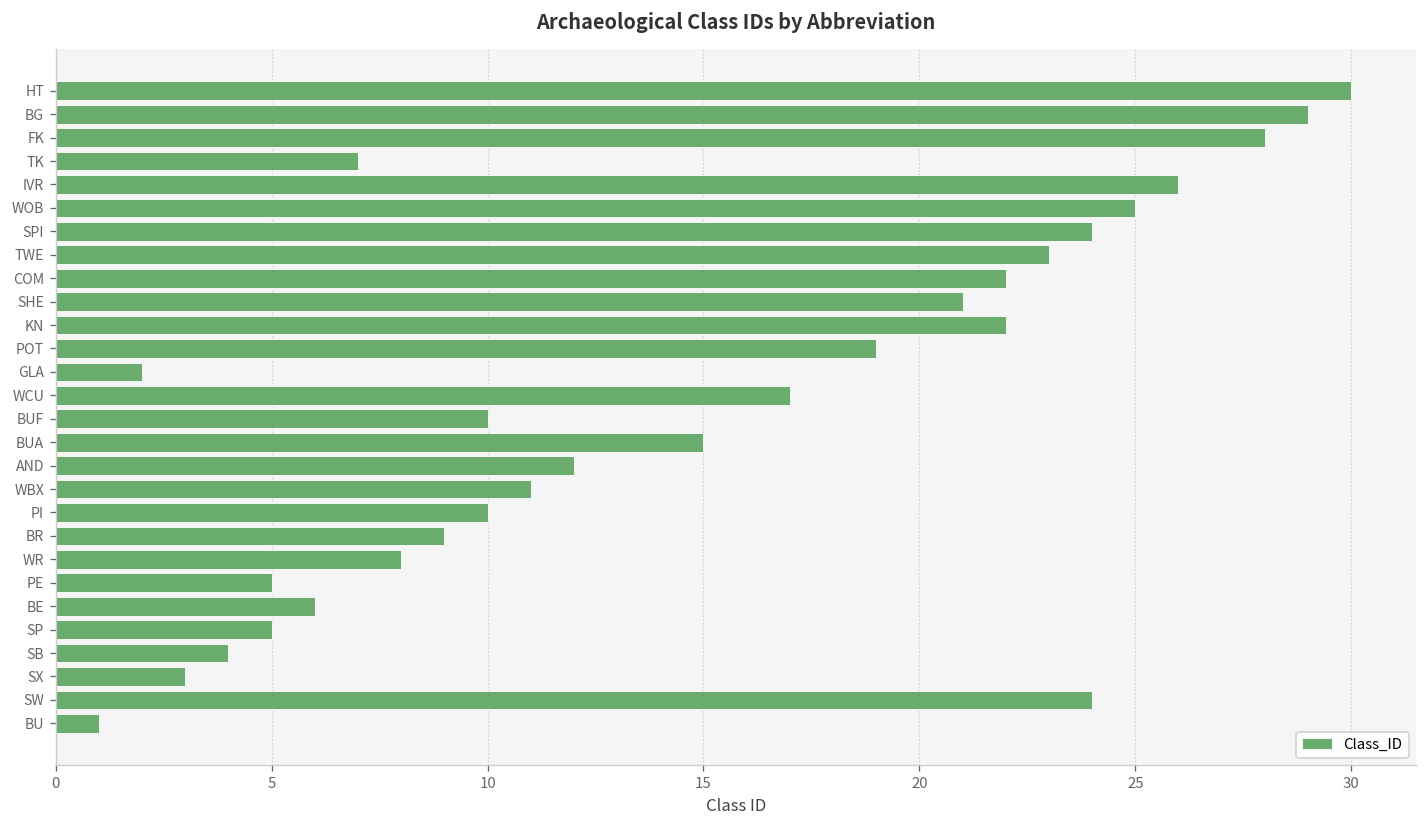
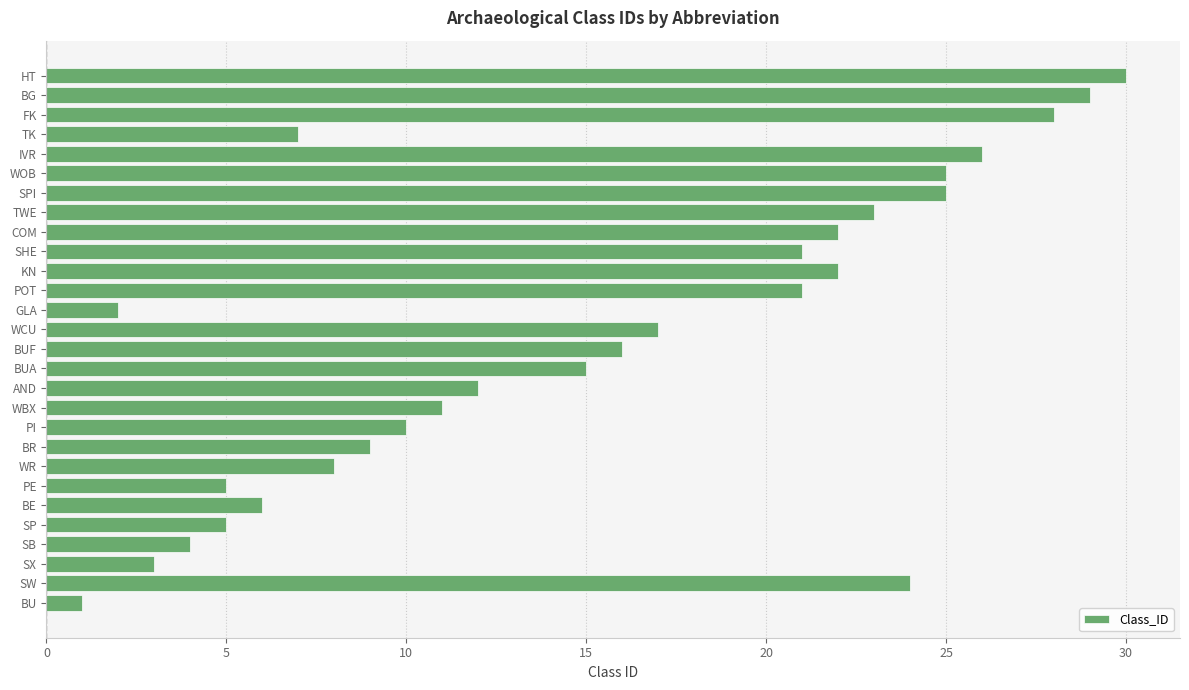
SPI: 24 -> 25
POT: 19 -> 21
BUF: 10 -> 16
